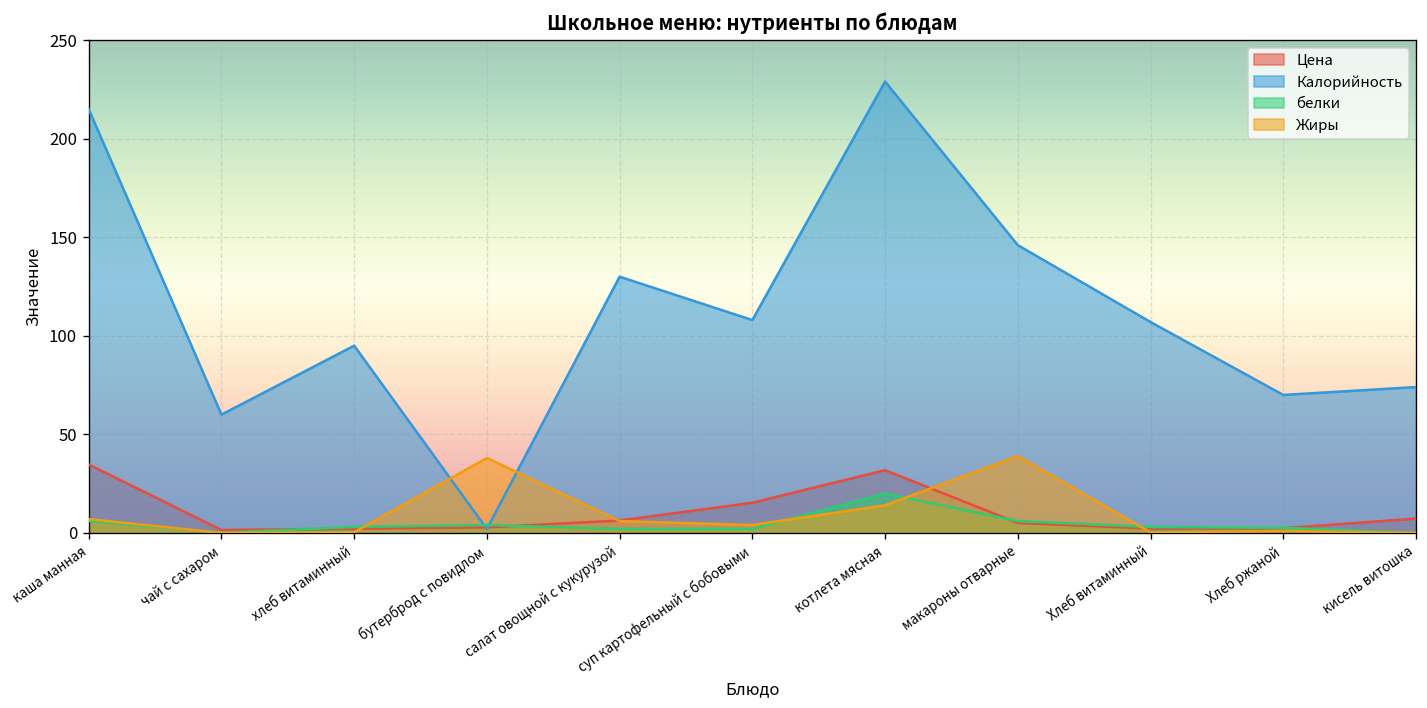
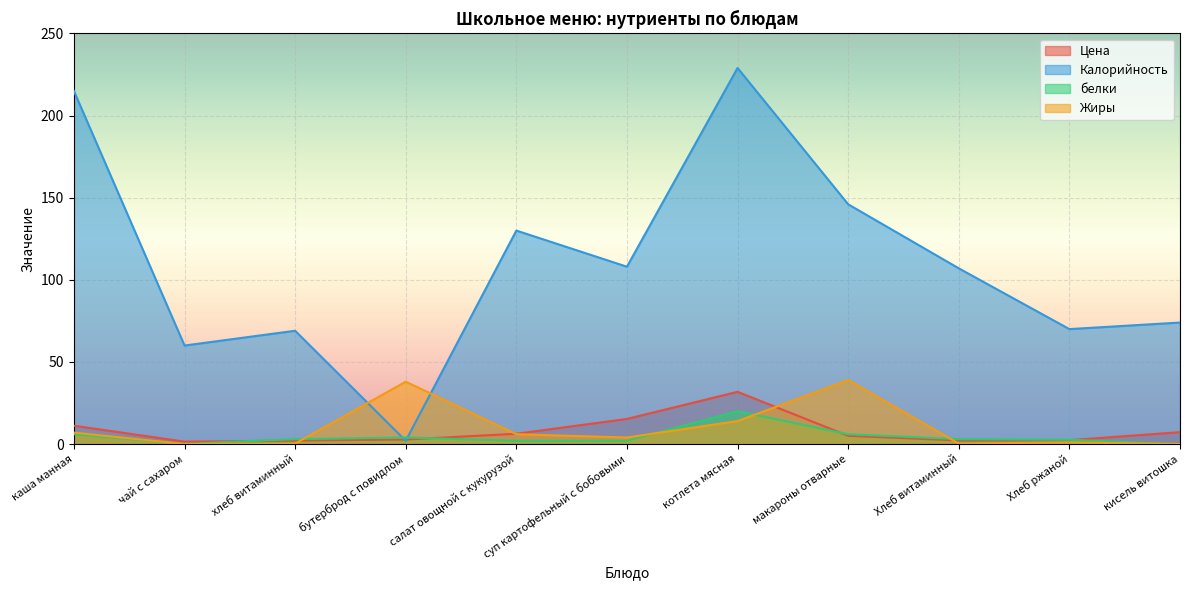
Цена, каша манная: 35 -> 11
Калорийность, хлеб витаминный: 95 -> 69
